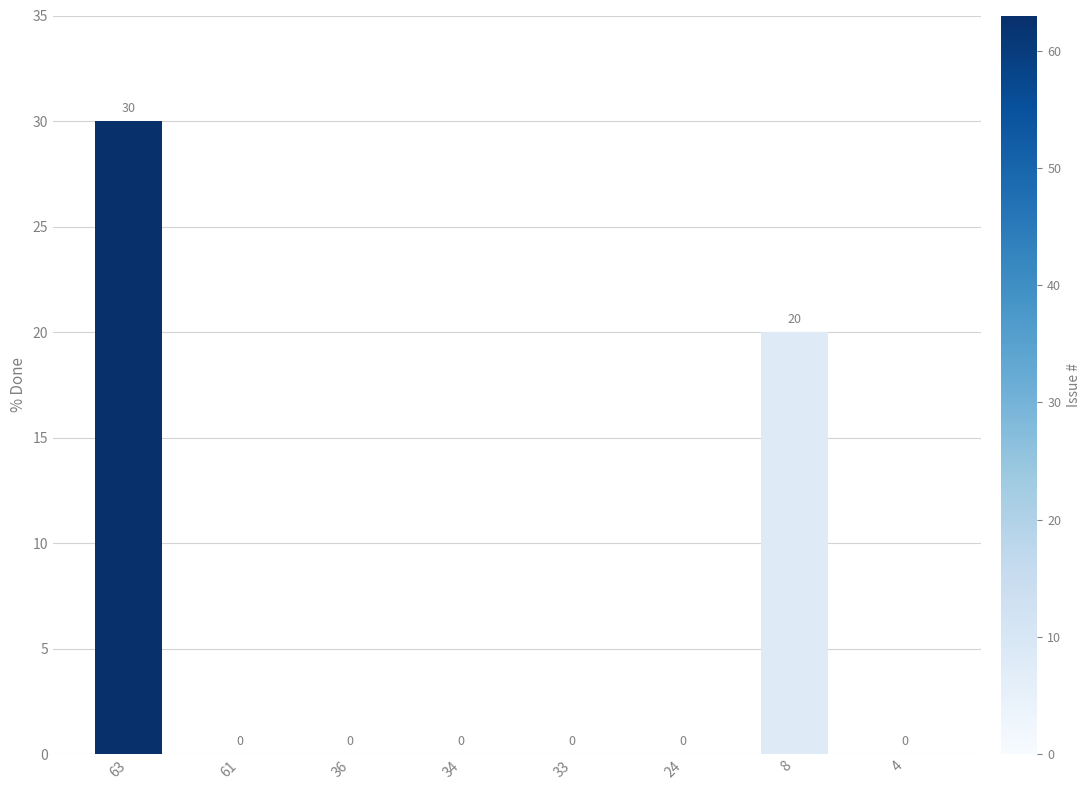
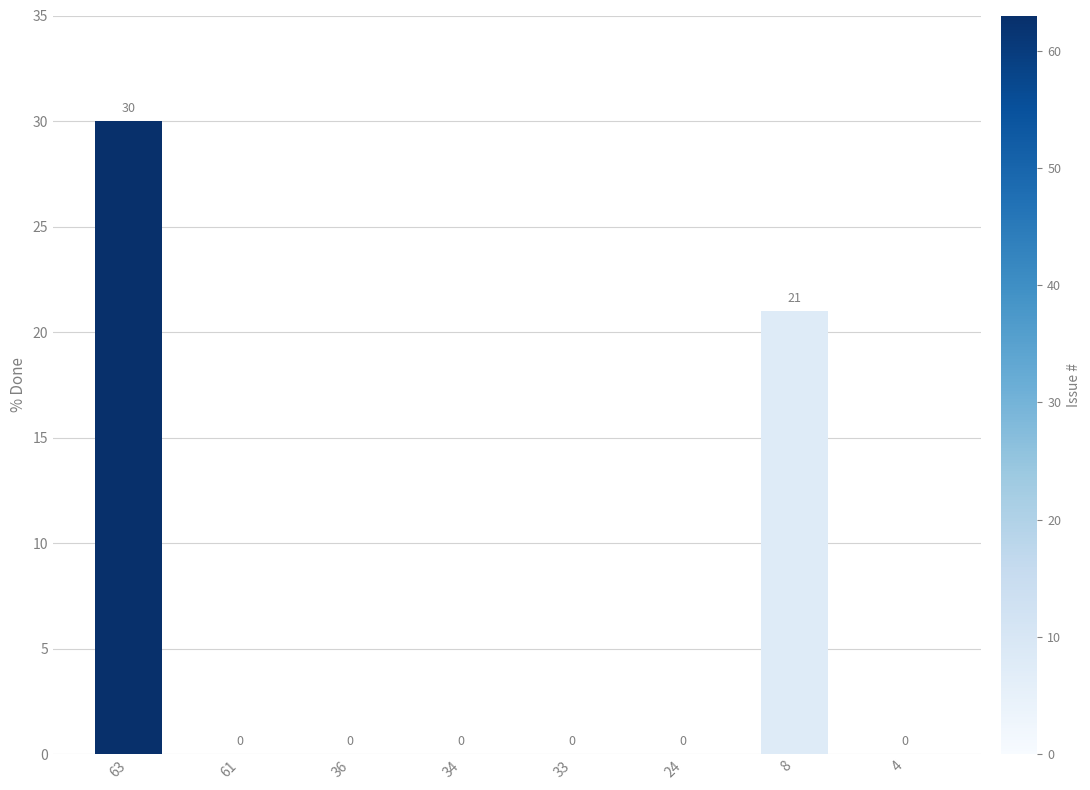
8: 20 -> 21
